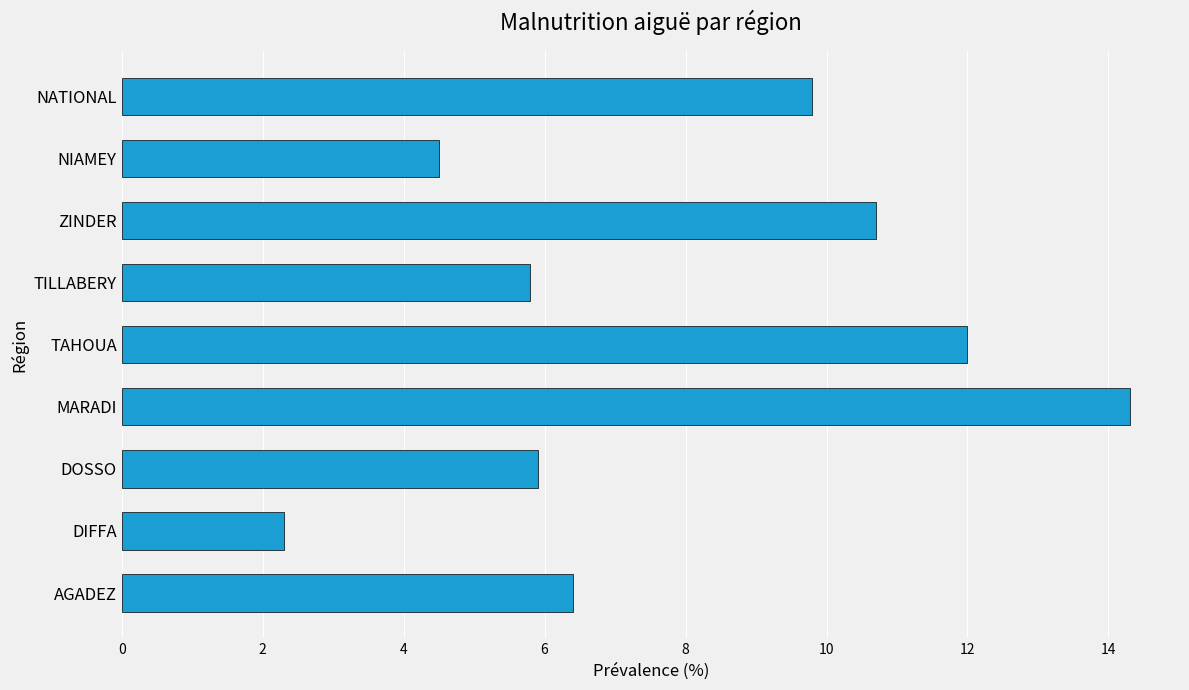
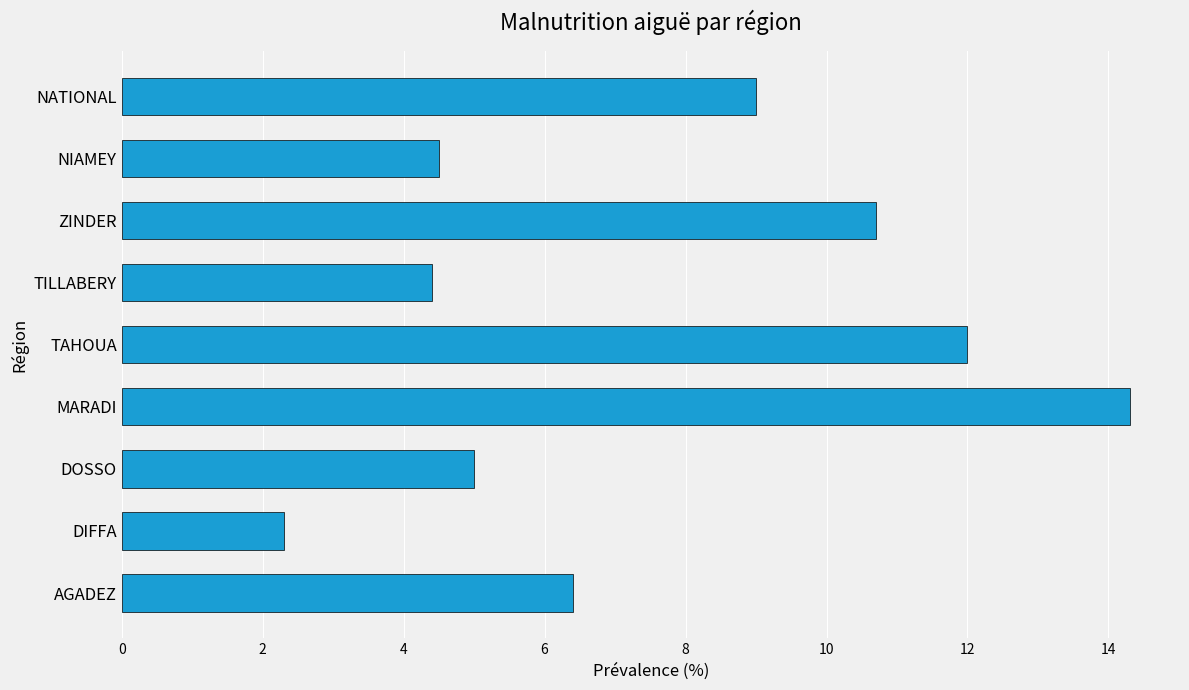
NATIONAL: 9.8 -> 9.0
TILLABERY: 5.8 -> 4.4
DOSSO: 5.9 -> 5.0
